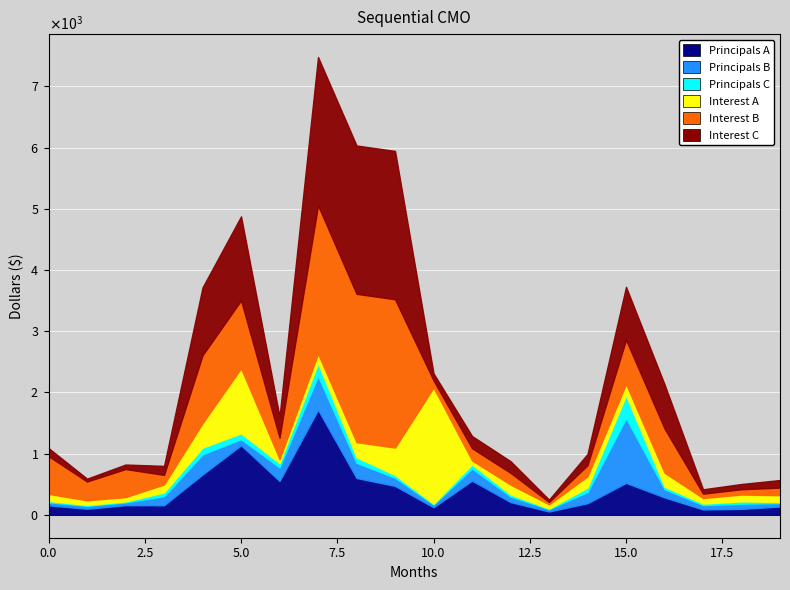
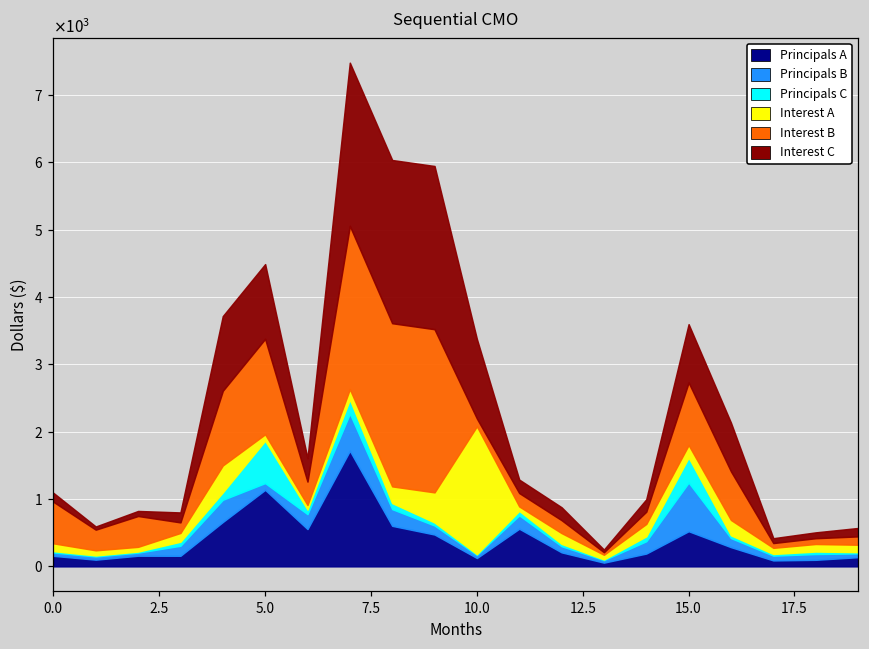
Principals C, 5.0: 100 -> 600
Interest A, 5.0: 1100 -> 100
Interest B, 5.0: 1100 -> 1400
Interest C, 5.0: 1400 -> 1100
Interest C, 10.0: 100 -> 1200
Principals B, 15.0: 1100 -> 700
Interest B, 15.0: 700 -> 900
